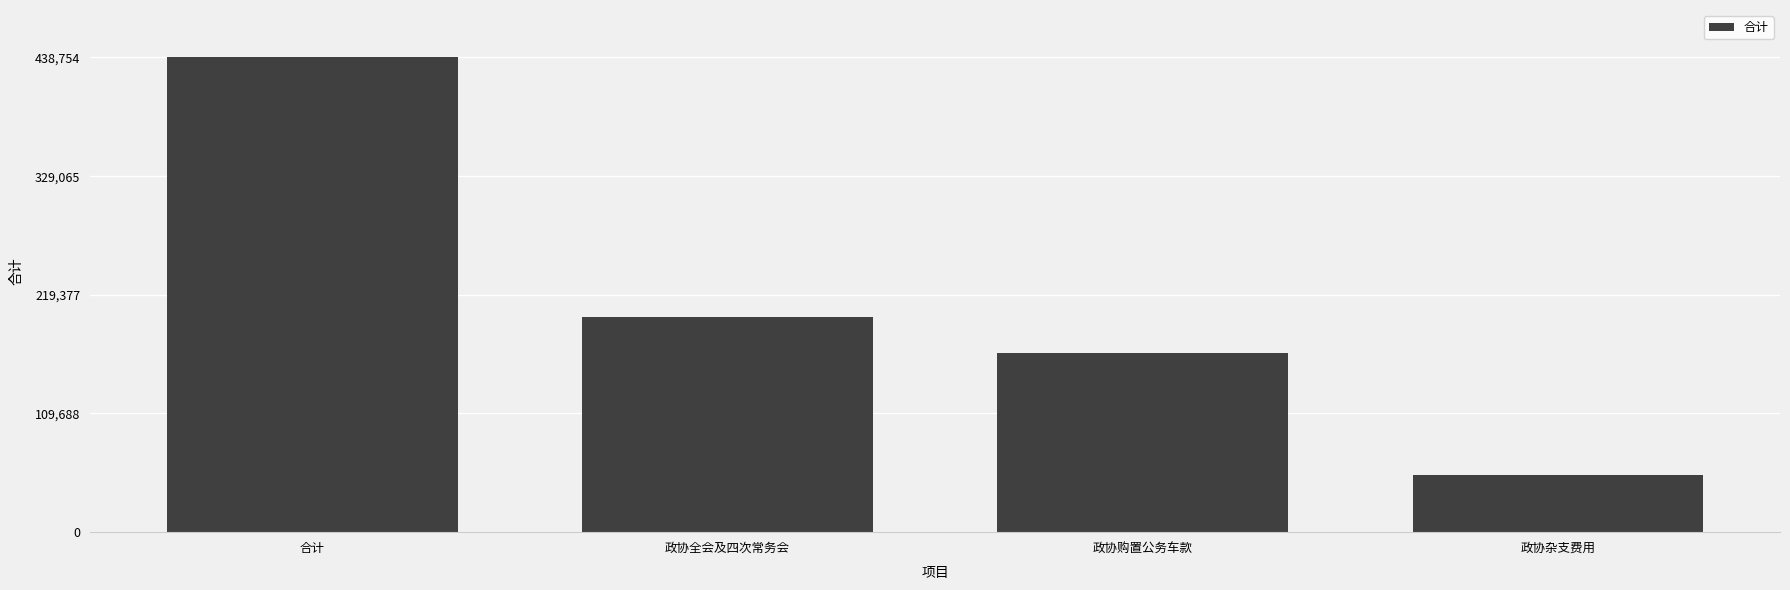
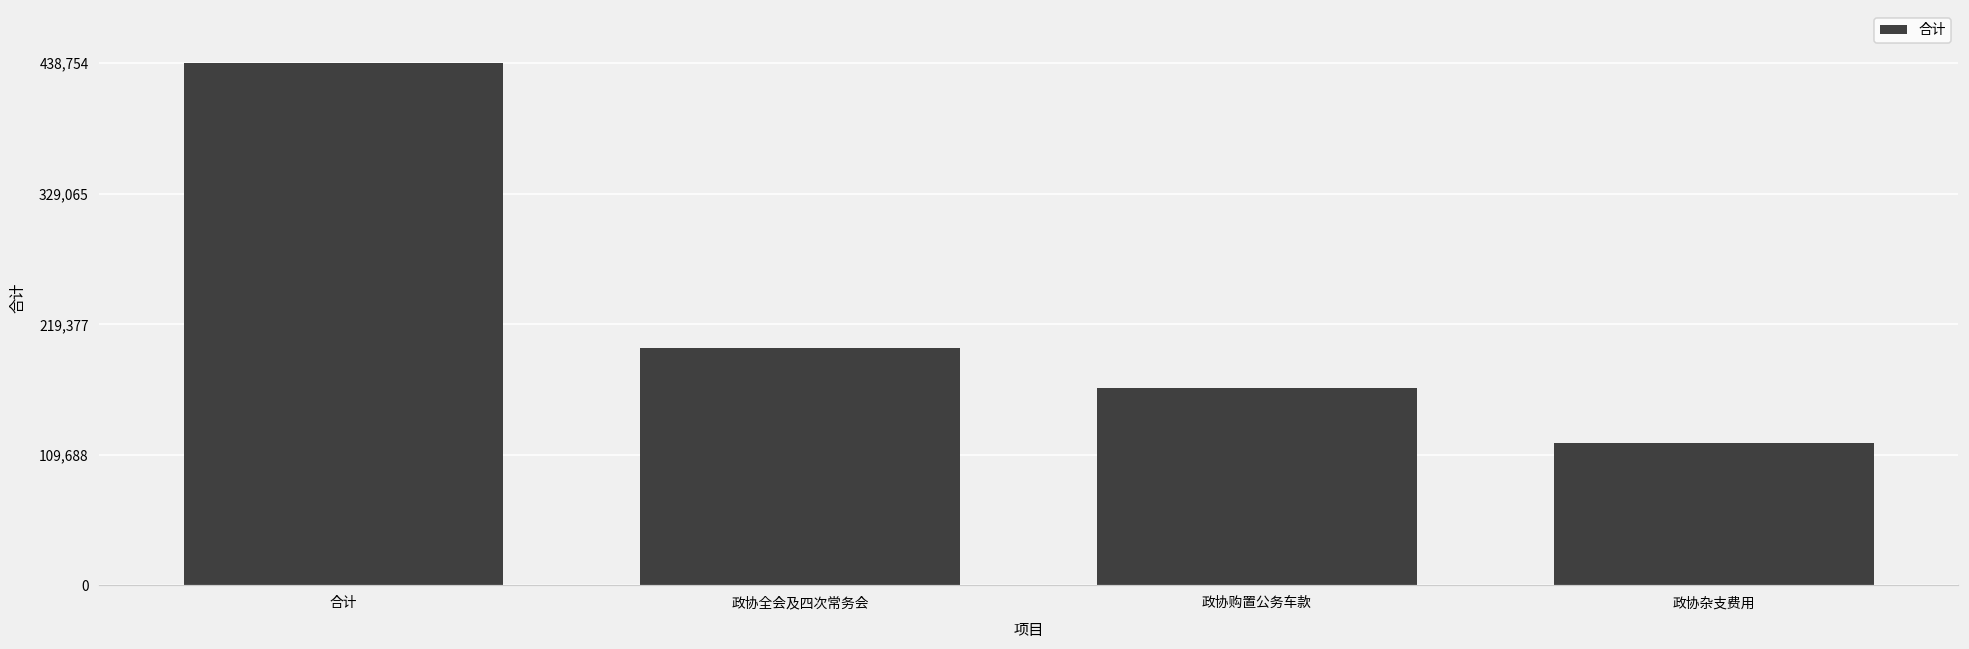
政协杂支费用: 53,000 -> 120,000
